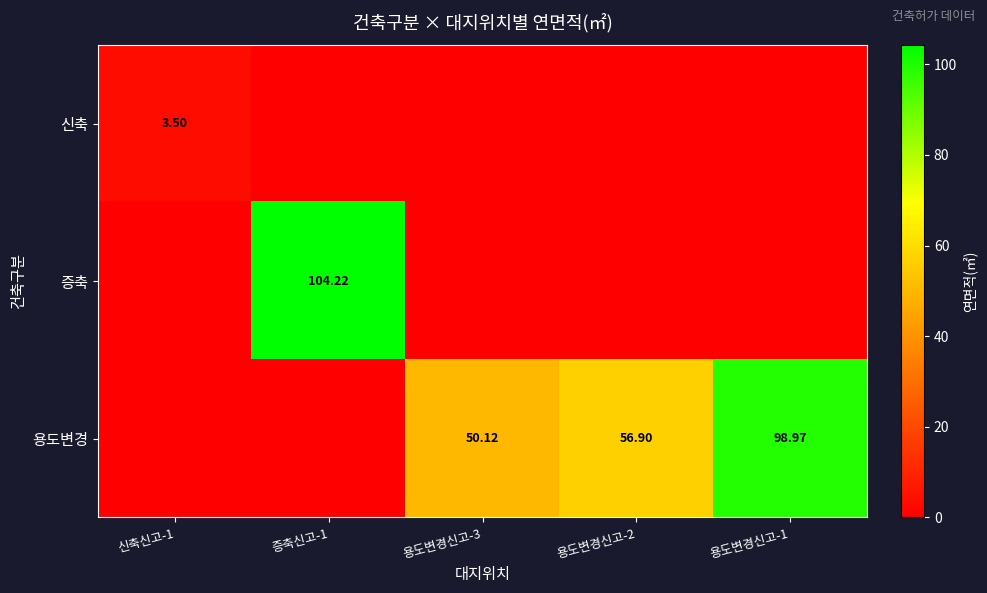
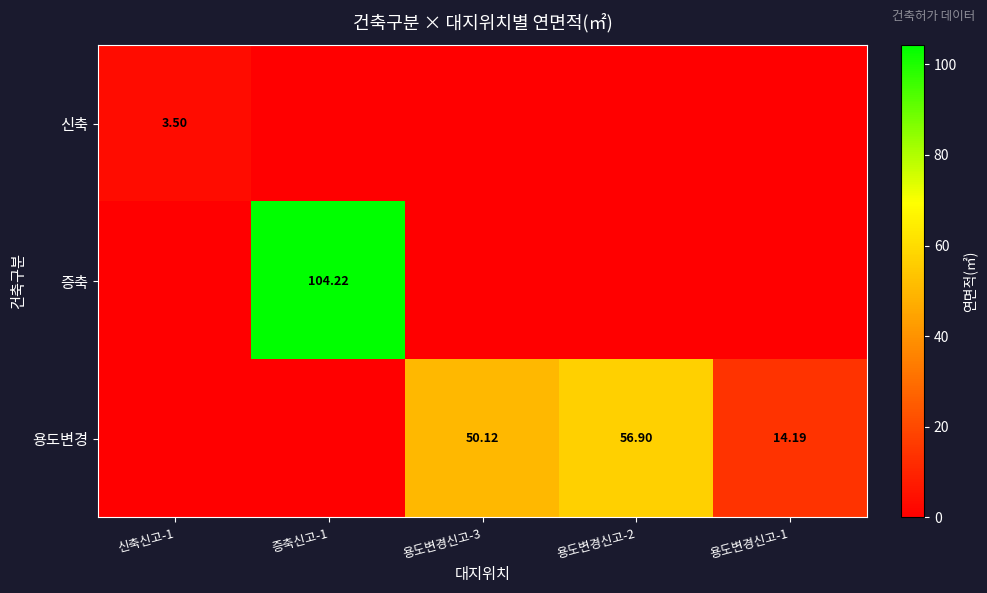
용도변경, 용도변경신고-1: 98.97 -> 14.19
